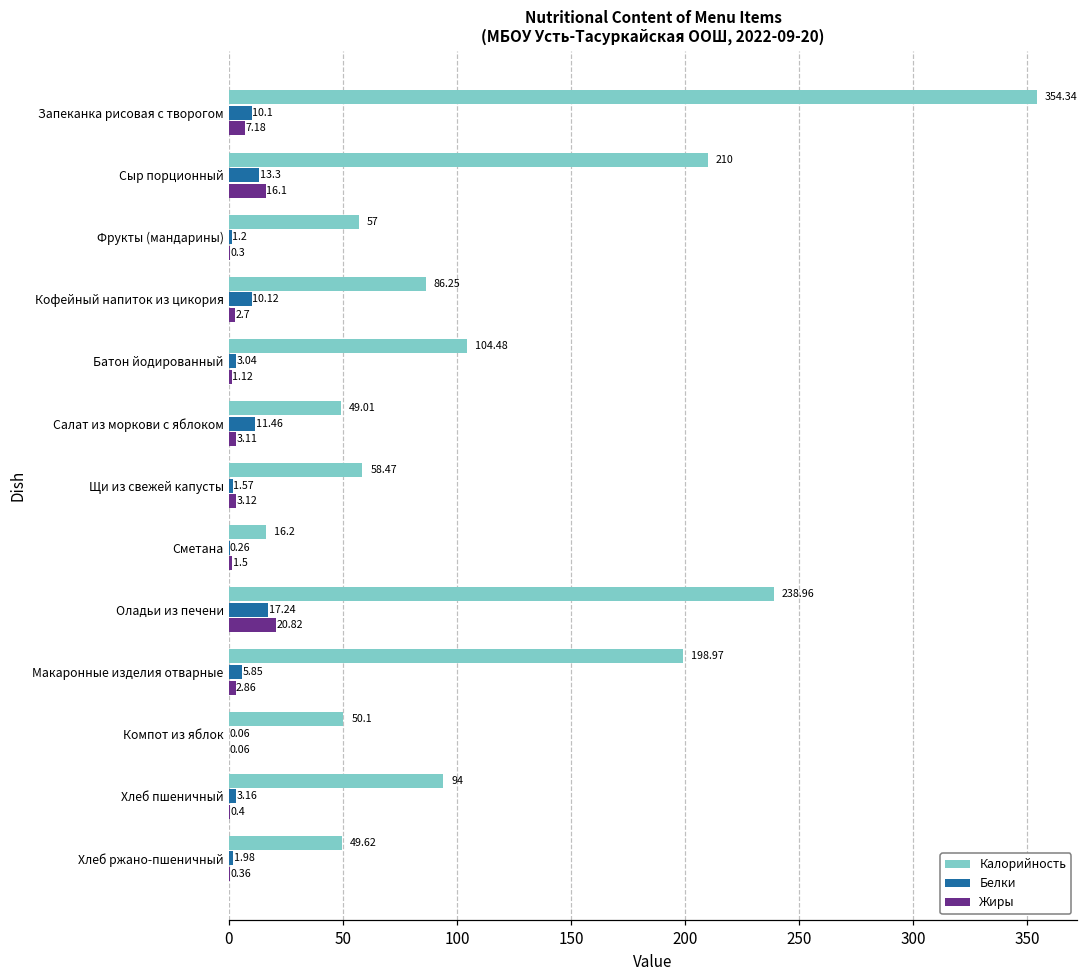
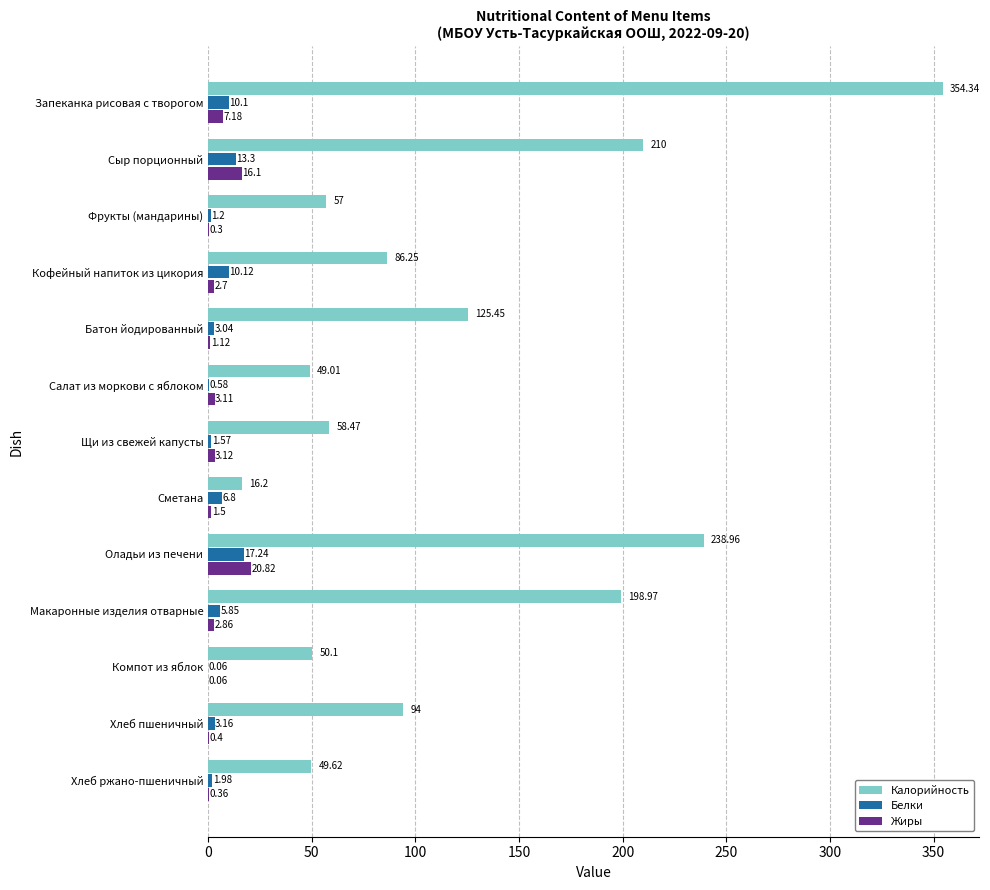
Калорийность, Батон йодированный: 104.48 -> 125.45
Белки, Салат из моркови с яблоком: 11.46 -> 0.58
Белки, Сметана: 0.26 -> 6.8
